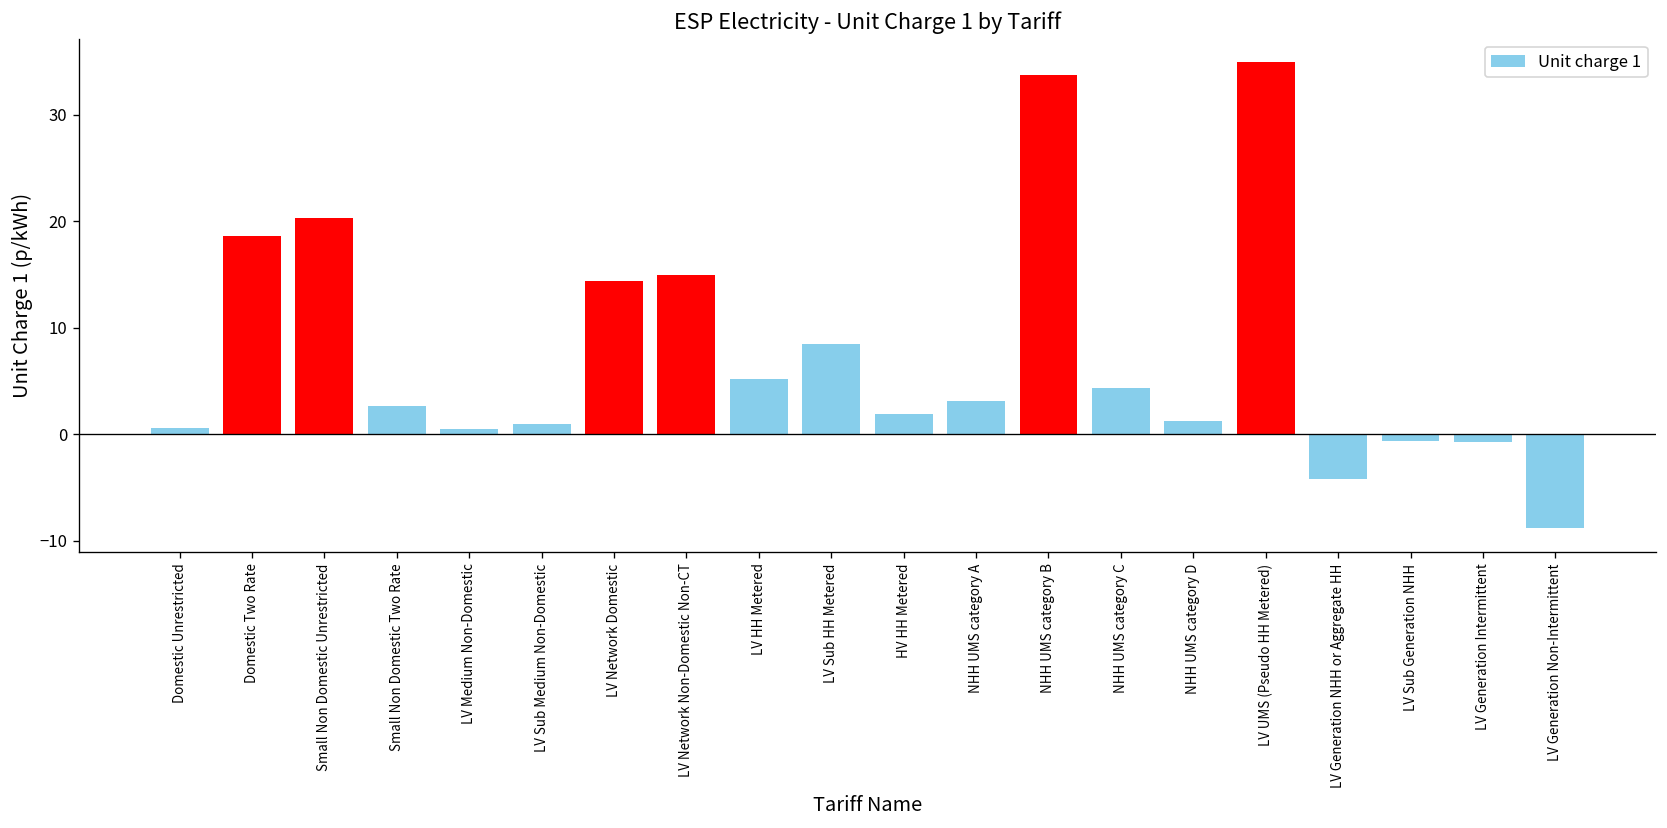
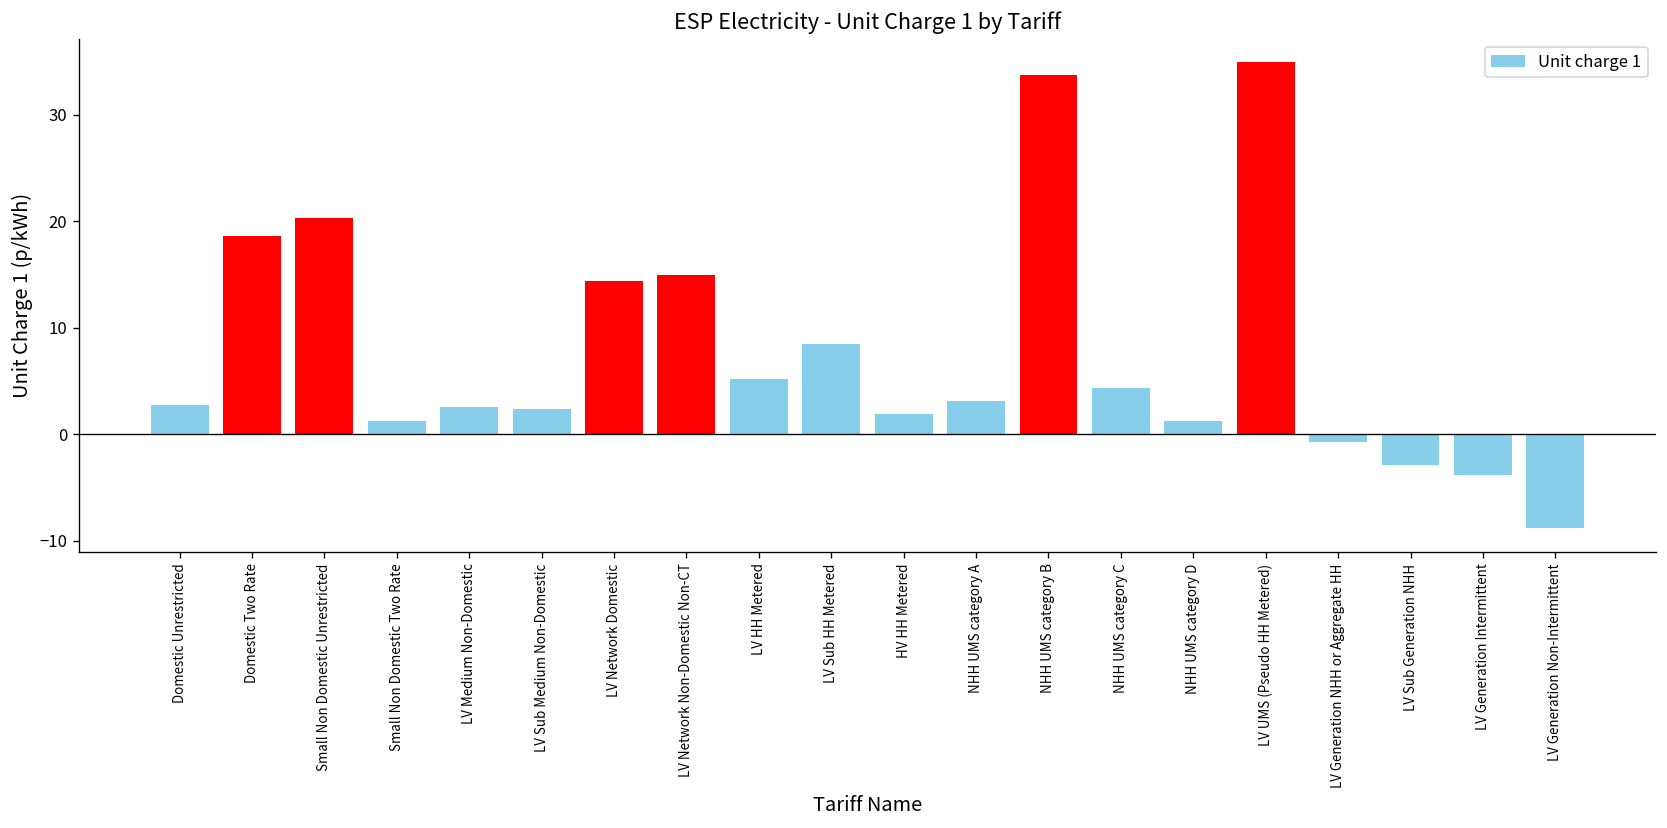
Domestic Unrestricted: 1 -> 3
Small Non Domestic Two Rate: 3 -> 1
LV Medium Non-Domestic: 1 -> 3
LV Sub Medium Non-Domestic: 1 -> 2
LV Generation NHH or Aggregate HH: -4 -> -1
LV Sub Generation NHH: -1 -> -3
LV Generation Intermittent: -1 -> -4
